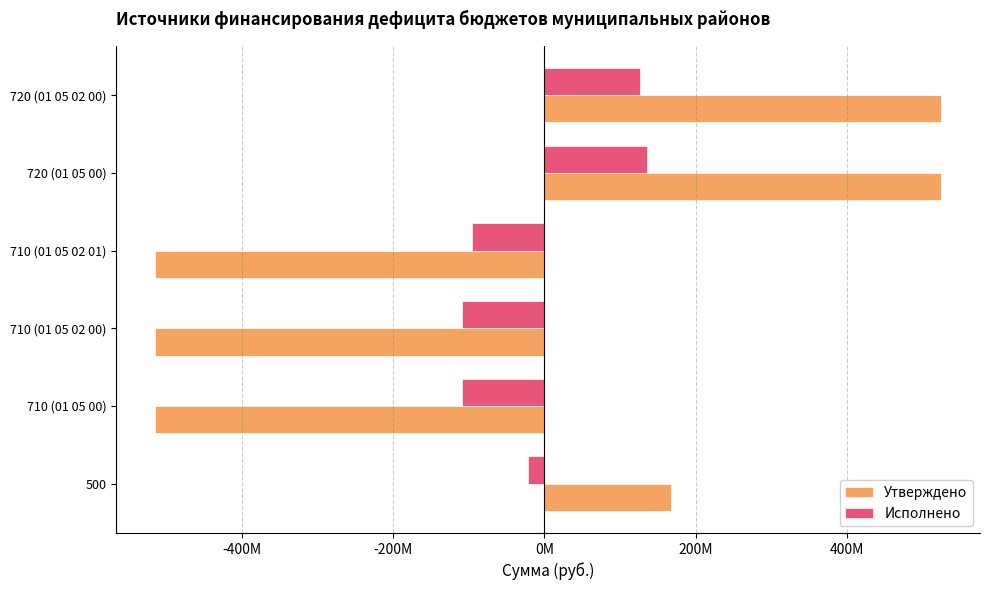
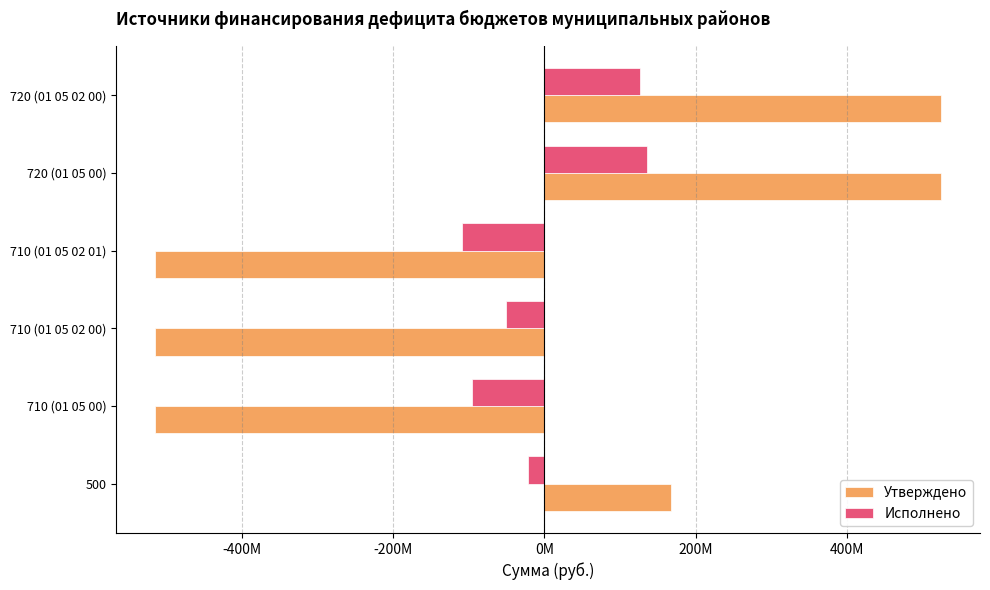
Исполнено, 710 (01 05 02 01): -100000000 -> -110000000
Исполнено, 710 (01 05 02 00): -110000000 -> -50000000
Исполнено, 710 (01 05 00): -110000000 -> -100000000
